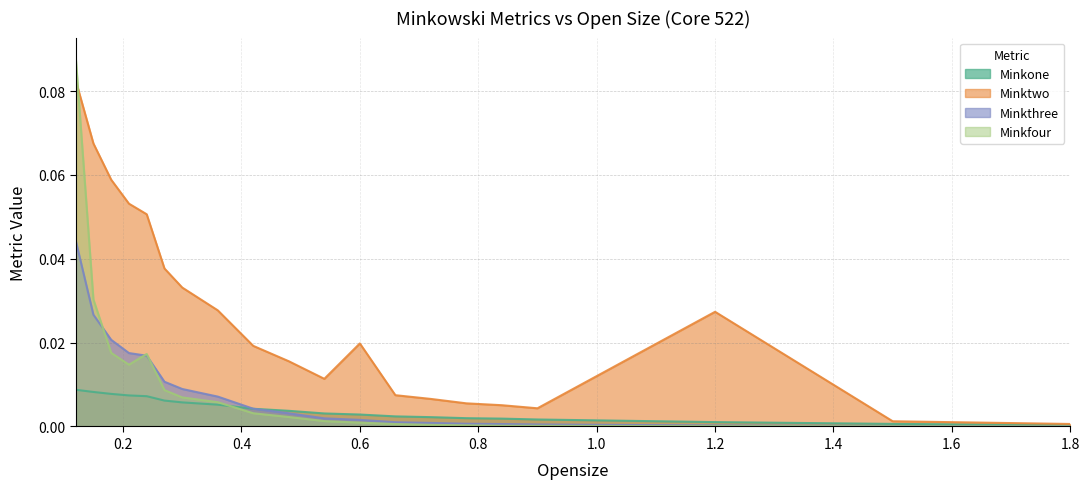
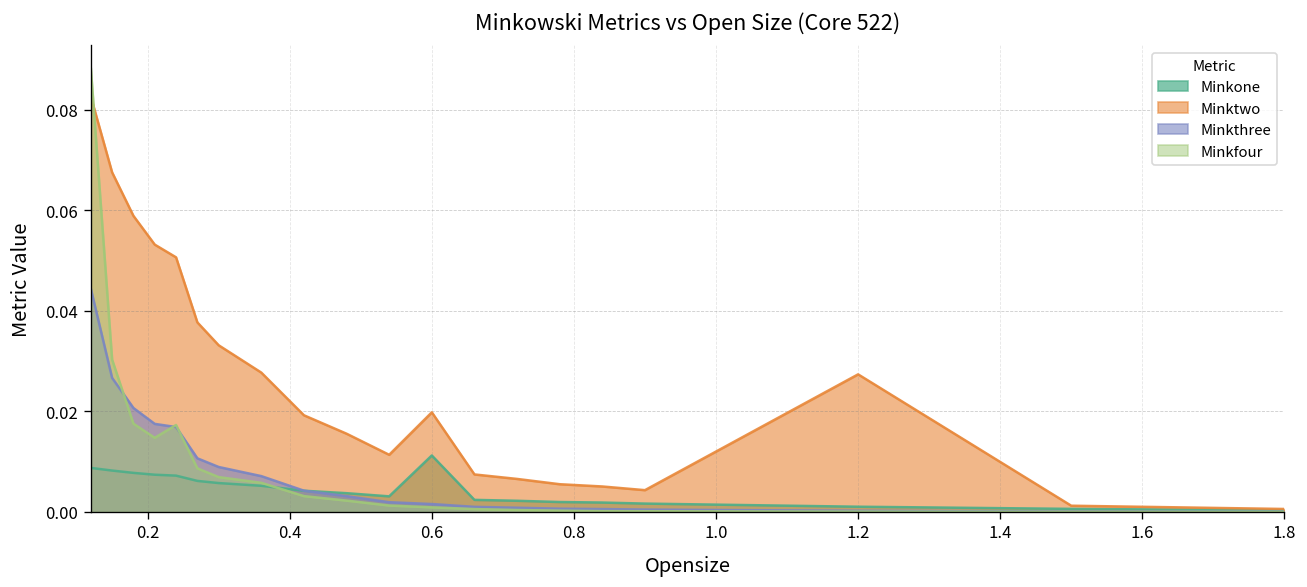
Minkone, 0.6: 0.003 -> 0.011
